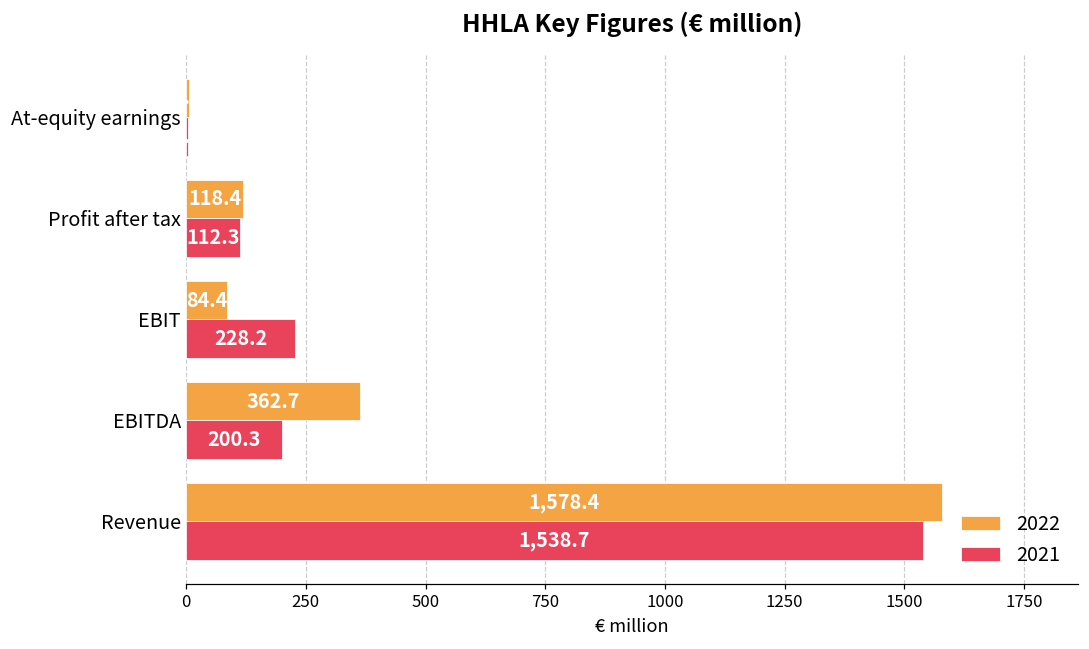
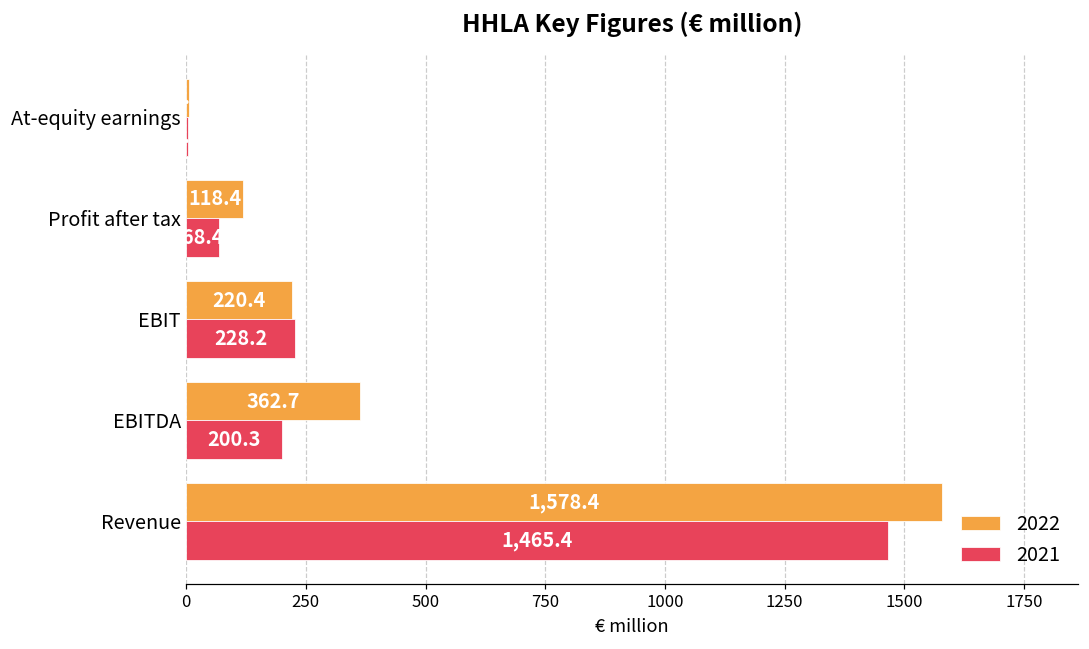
2021, Profit after tax: 112.3 -> 68.4
2022, EBIT: 84.4 -> 220.4
2021, Revenue: 1,538.7 -> 1,465.4
